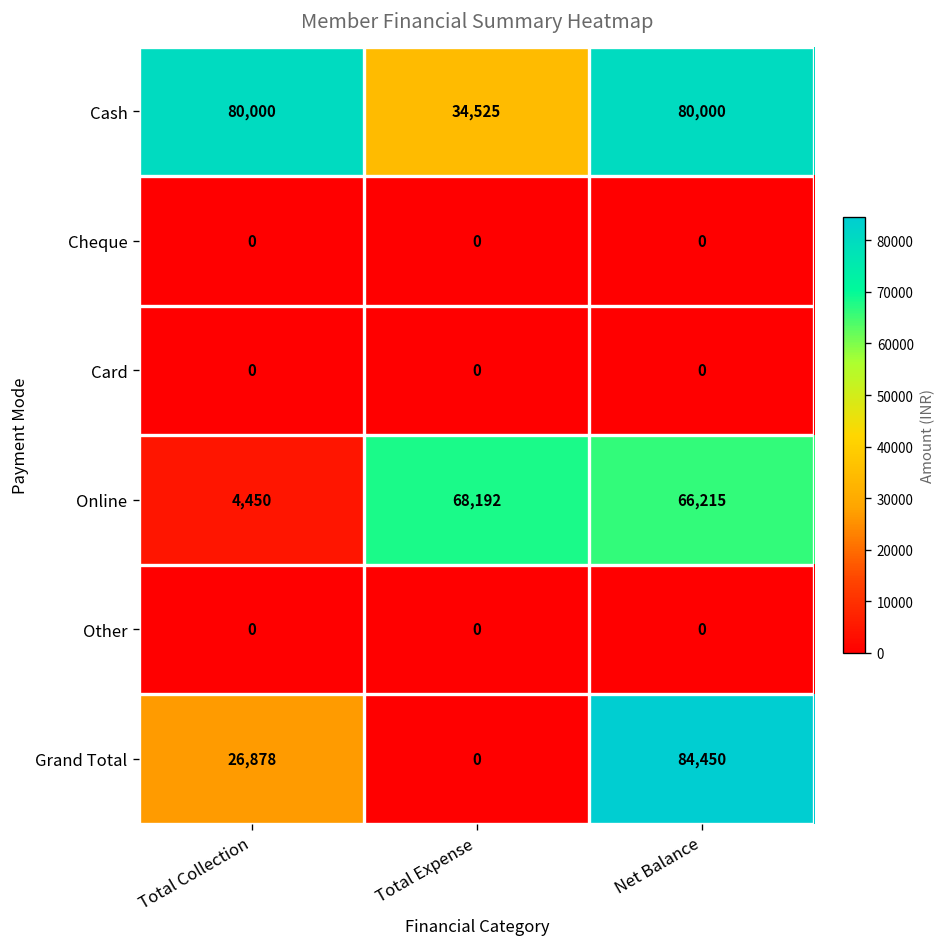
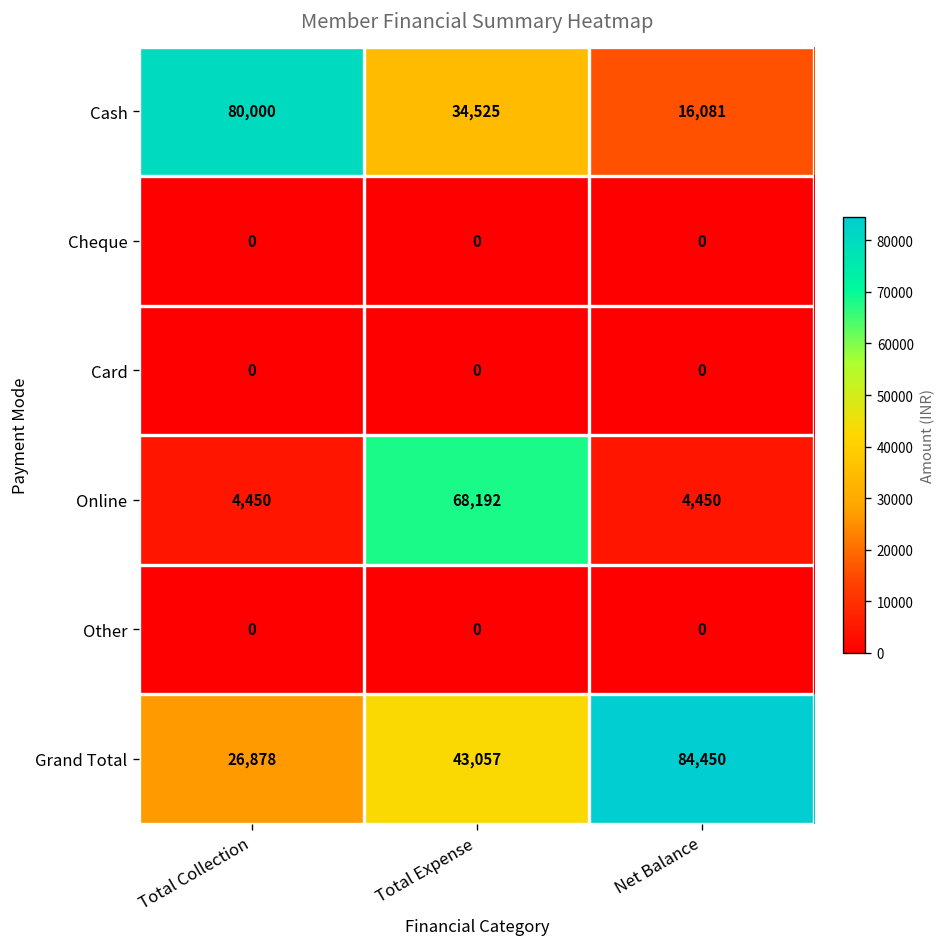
Cash, Net Balance: 80,000 -> 16,081
Online, Net Balance: 66,215 -> 4,450
Grand Total, Total Expense: 0 -> 43,057
